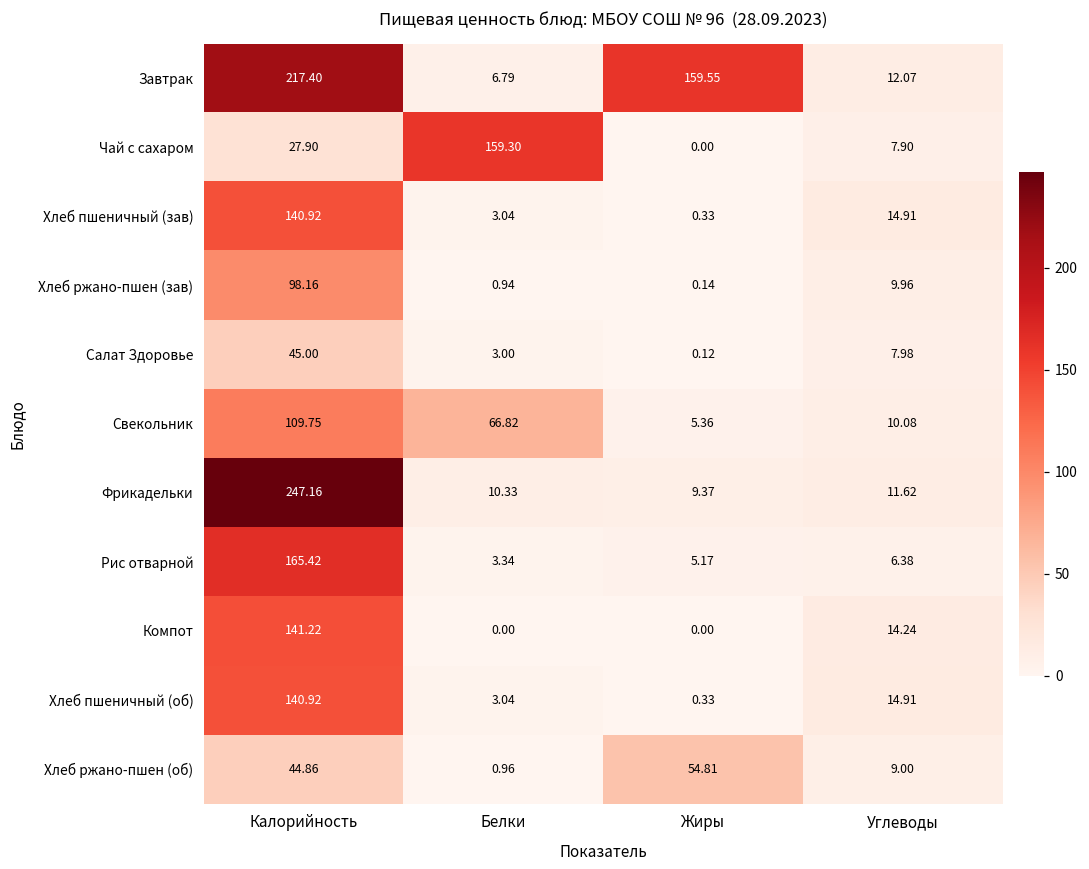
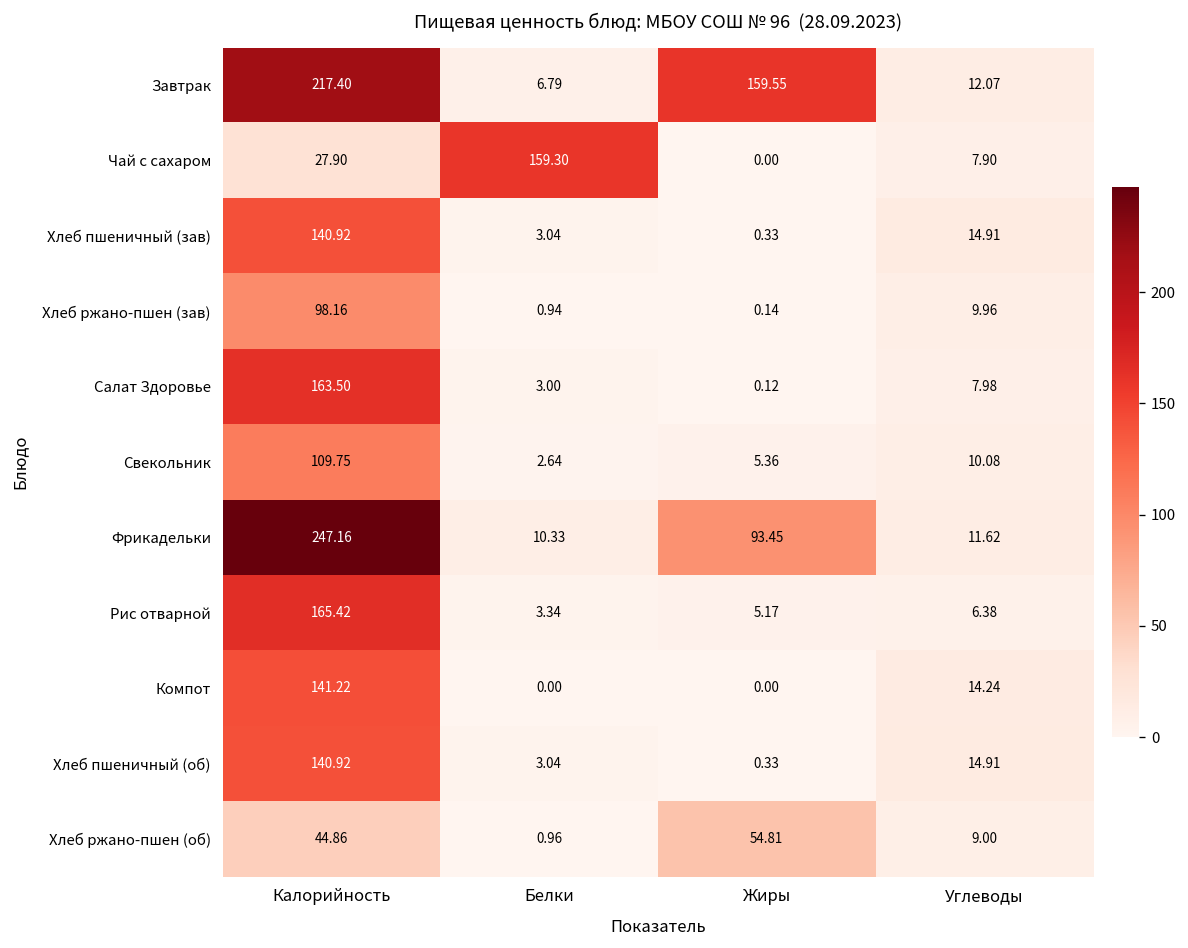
Салат Здоровье, Калорийность: 45.00 -> 163.50
Свекольник, Белки: 66.82 -> 2.64
Фрикадельки, Жиры: 9.37 -> 93.45
